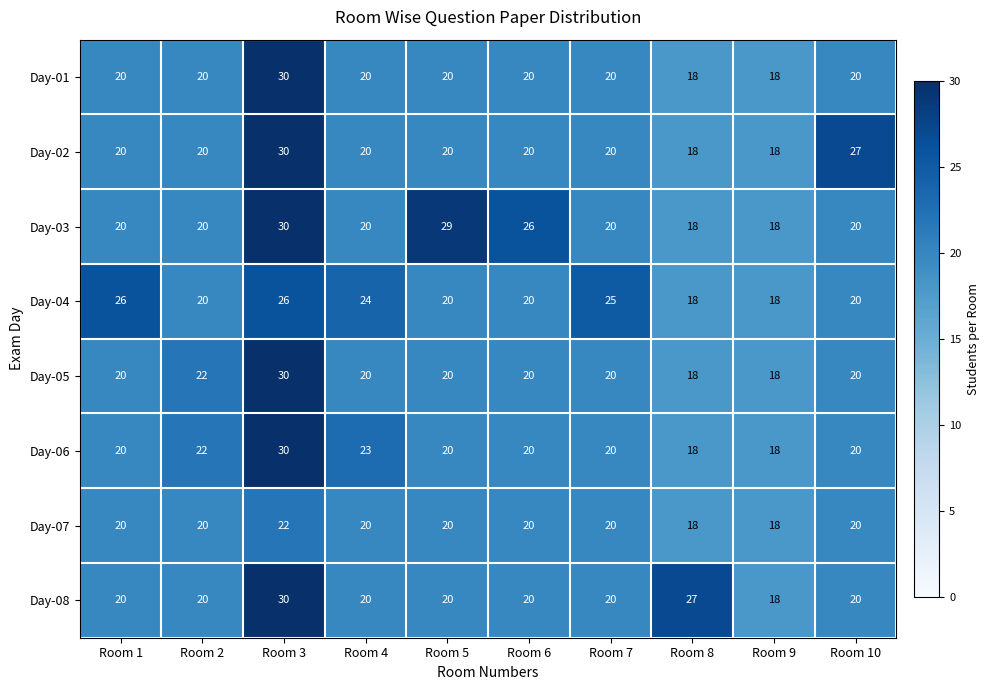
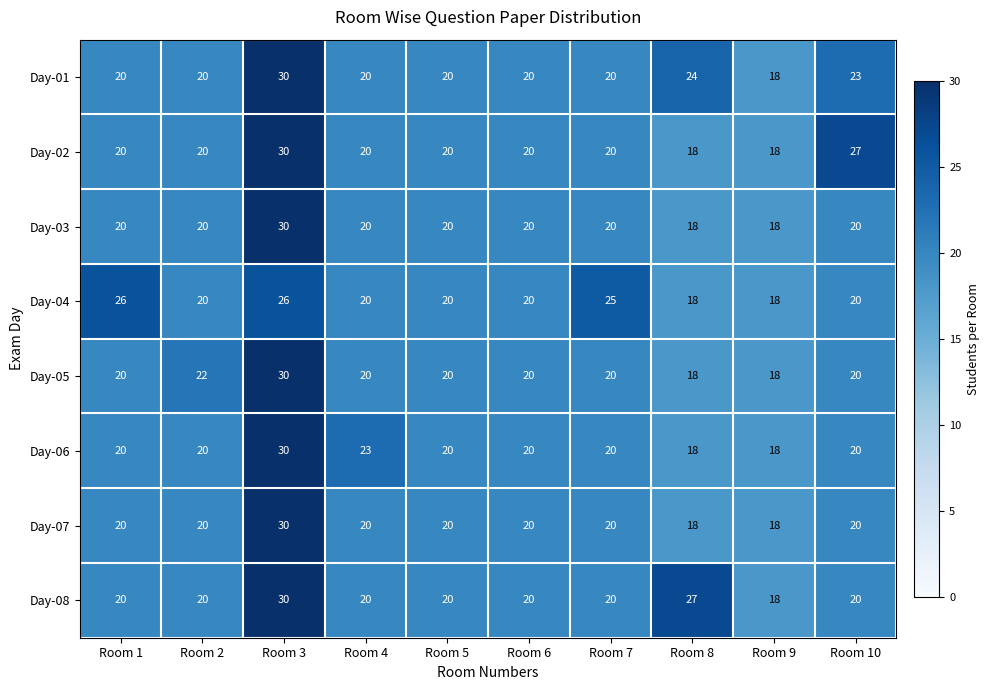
Day-01, Room 8: 18 -> 24
Day-01, Room 10: 20 -> 23
Day-03, Room 5: 29 -> 20
Day-03, Room 6: 26 -> 20
Day-04, Room 4: 24 -> 20
Day-06, Room 2: 22 -> 20
Day-07, Room 3: 22 -> 30
